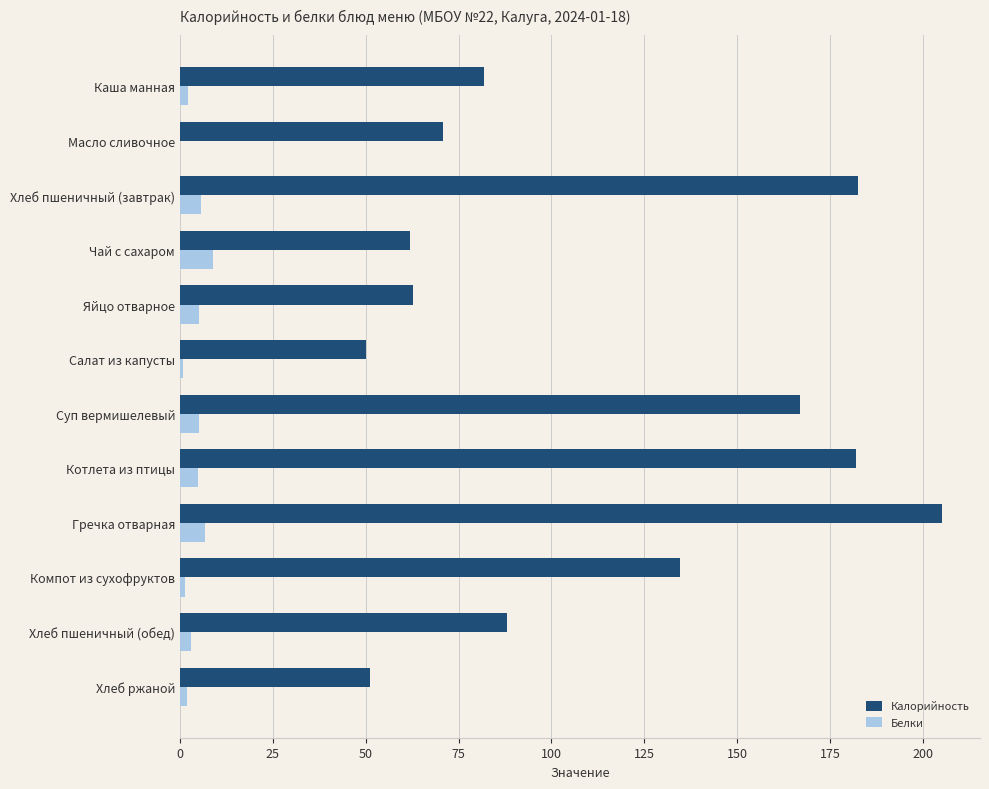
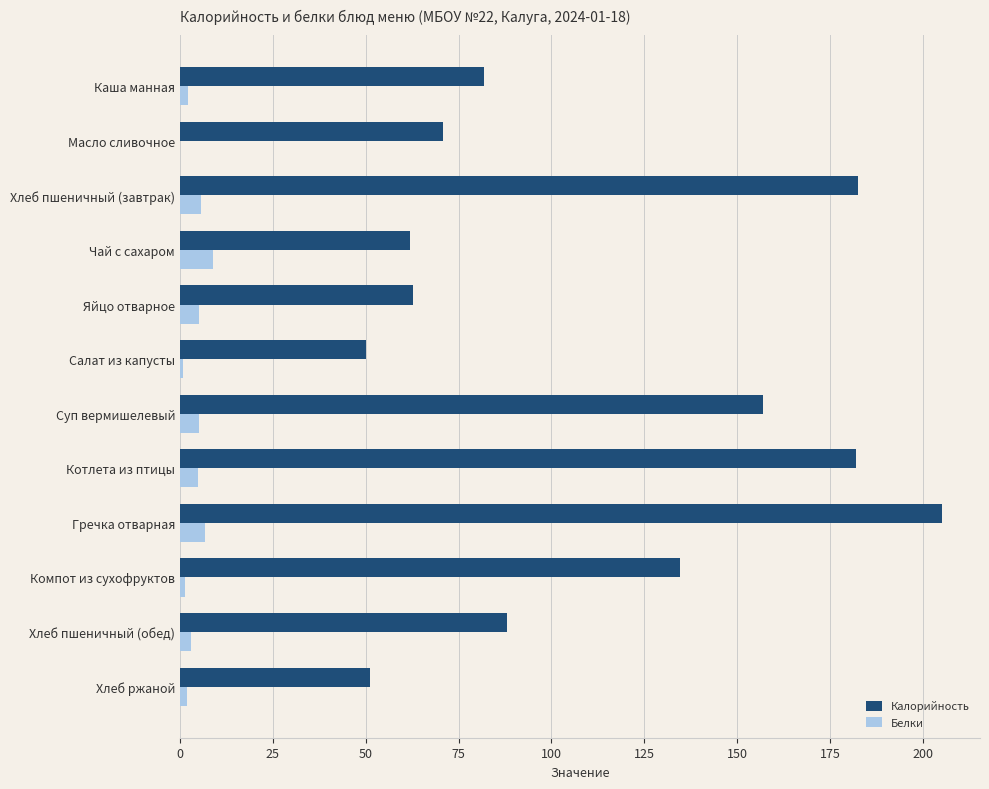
Калорийность, Суп вермишелевый: 167 -> 157
